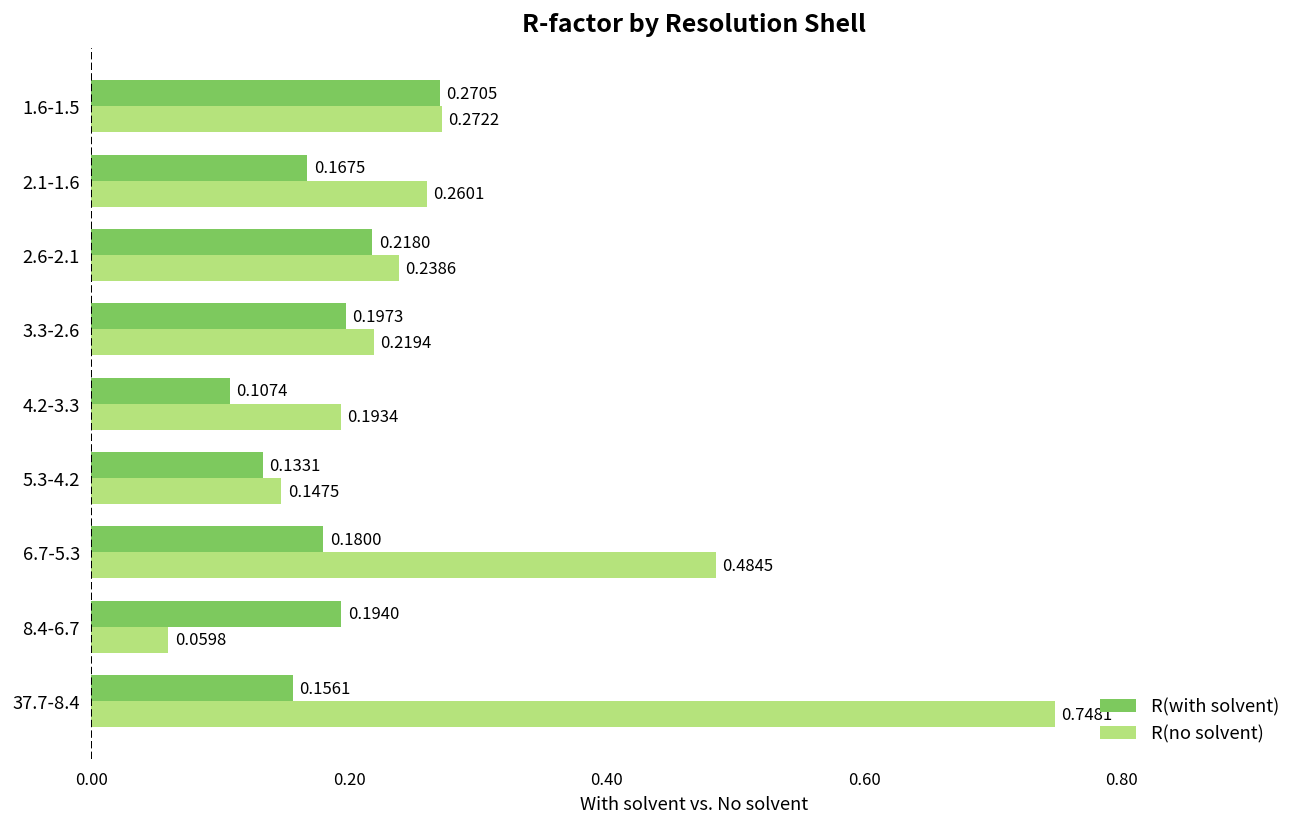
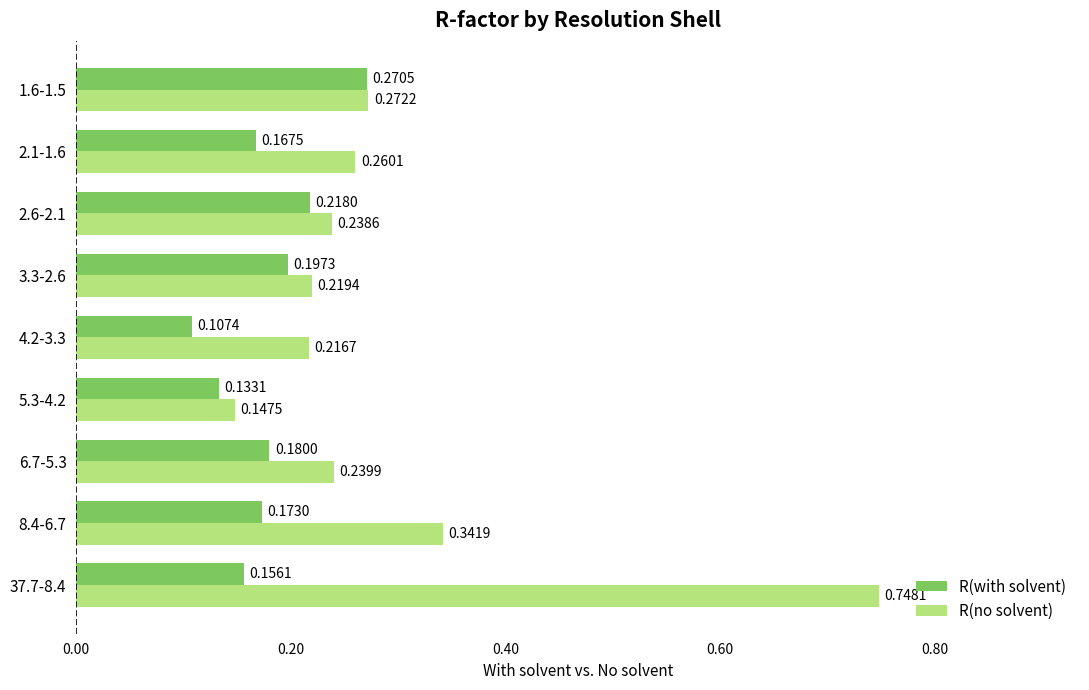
R(no solvent), 4.2-3.3: 0.1934 -> 0.2167
R(no solvent), 6.7-5.3: 0.4845 -> 0.2399
R(with solvent), 8.4-6.7: 0.1940 -> 0.1730
R(no solvent), 8.4-6.7: 0.0598 -> 0.3419
